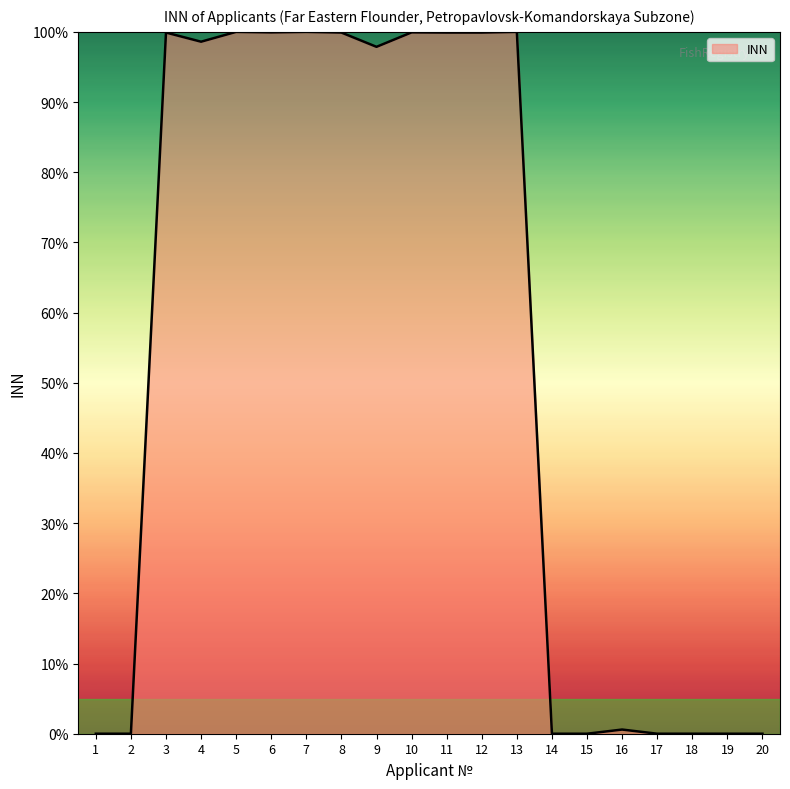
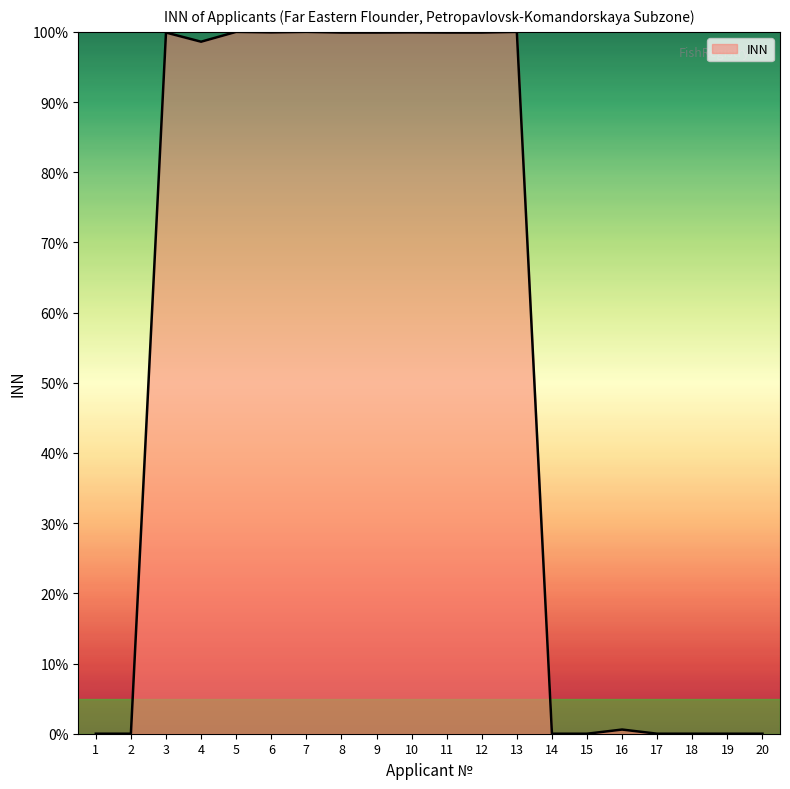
9: 98% -> 100%
